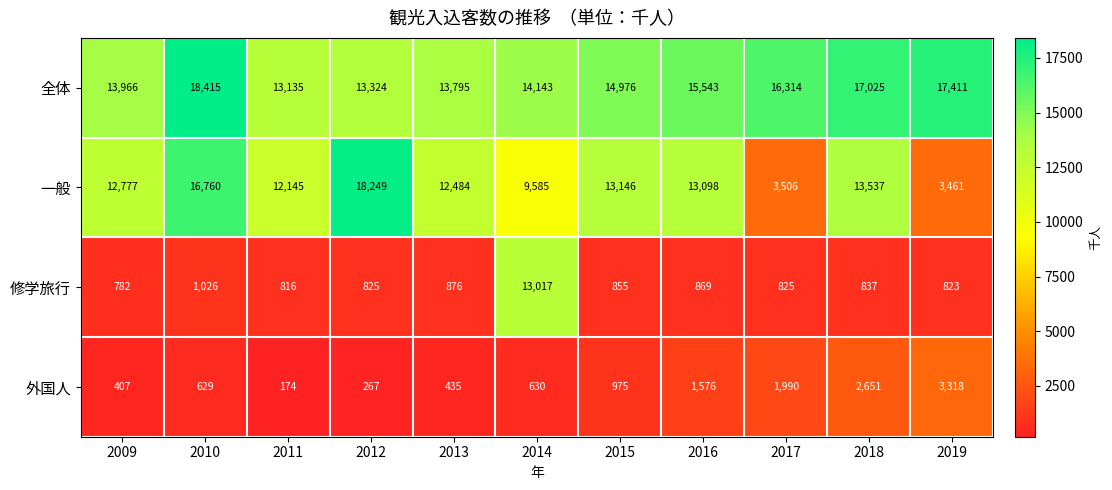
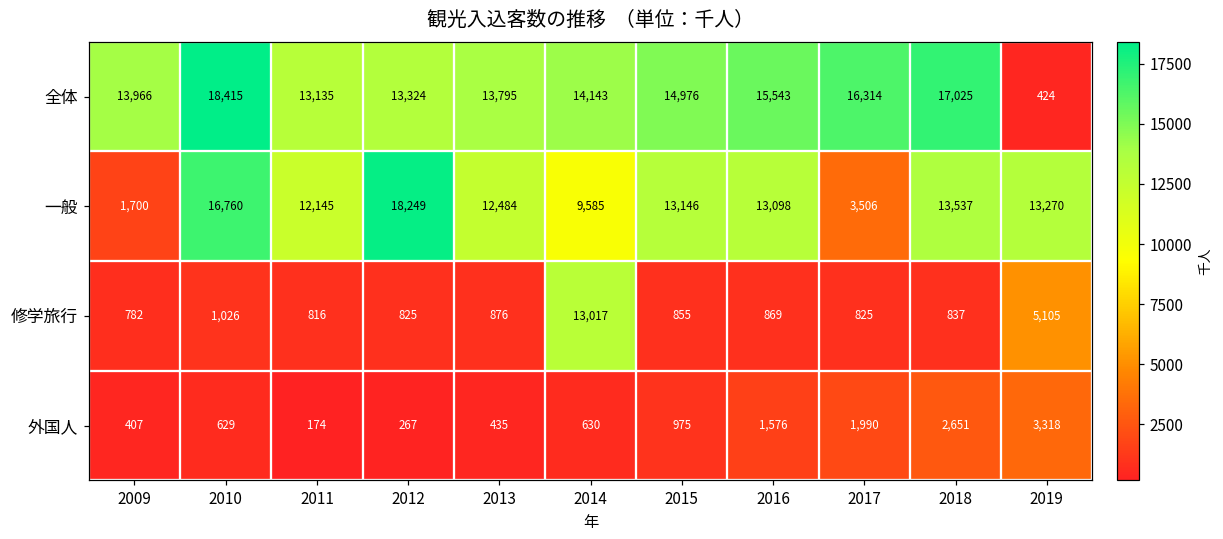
全体, 2019: 17,411 -> 424
一般, 2009: 12,777 -> 1,700
一般, 2019: 3,461 -> 13,270
修学旅行, 2019: 823 -> 5,105
